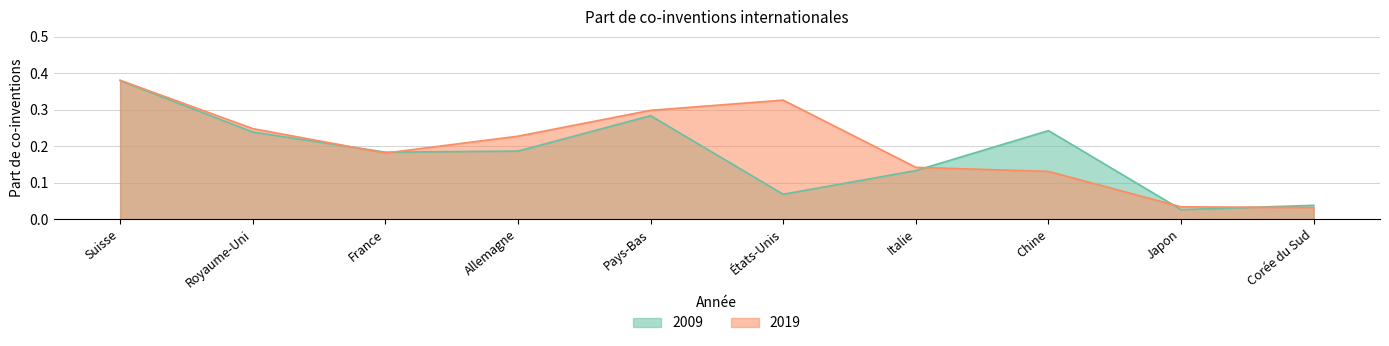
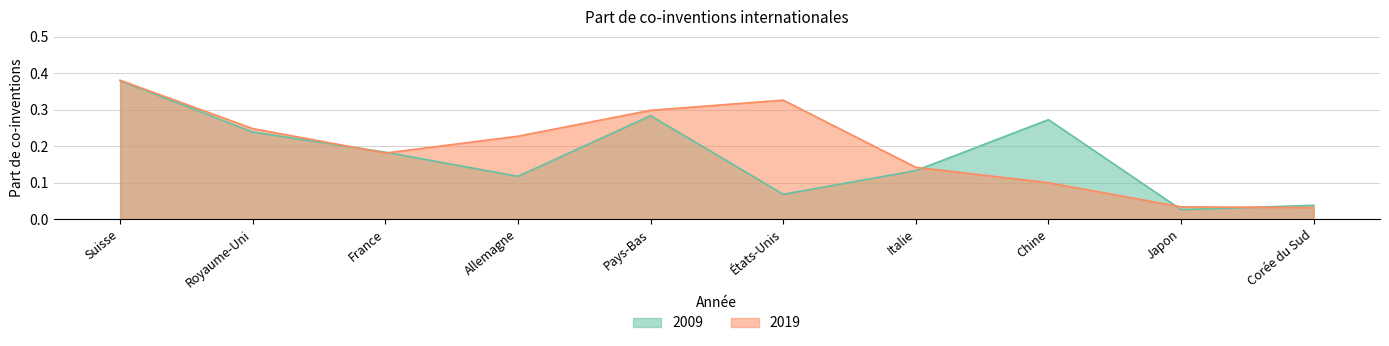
2009, Allemagne: 0.19 -> 0.12
2009, Chine: 0.24 -> 0.27
2019, Chine: 0.13 -> 0.10
